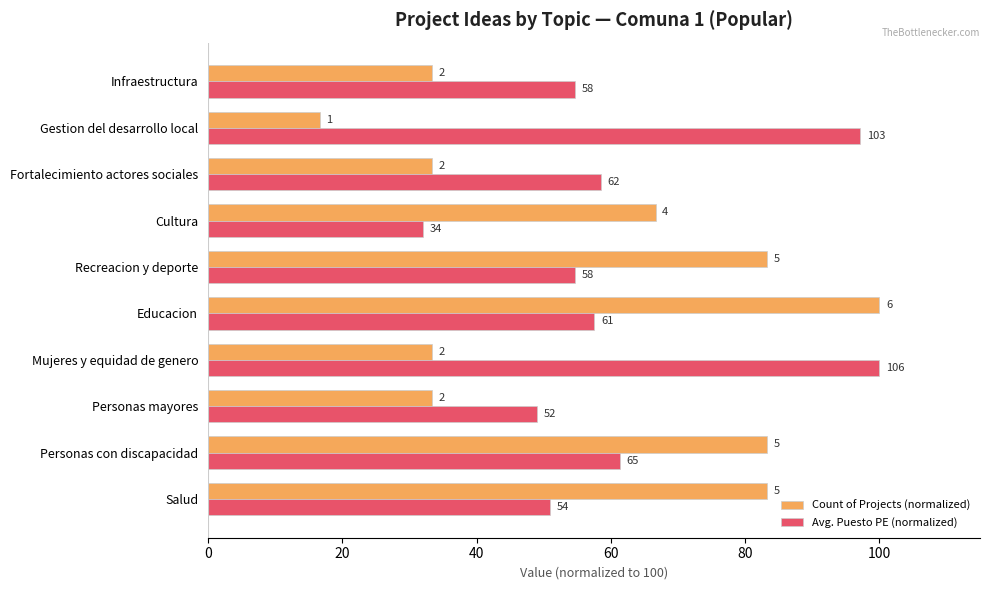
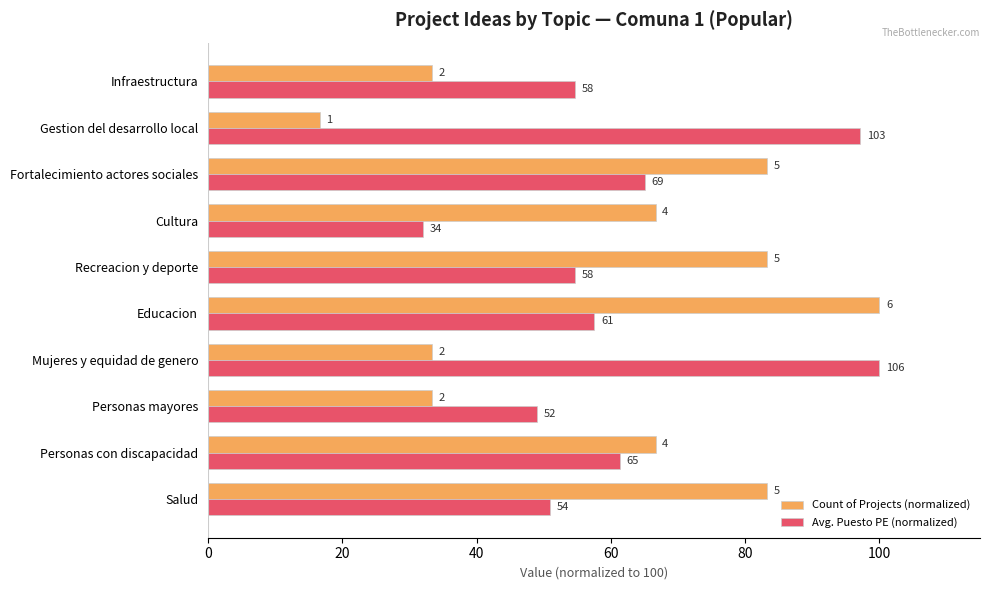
Count of Projects (normalized), Fortalecimiento actores sociales: 2 -> 5
Avg. Puesto PE (normalized), Fortalecimiento actores sociales: 62 -> 69
Count of Projects (normalized), Personas con discapacidad: 5 -> 4
